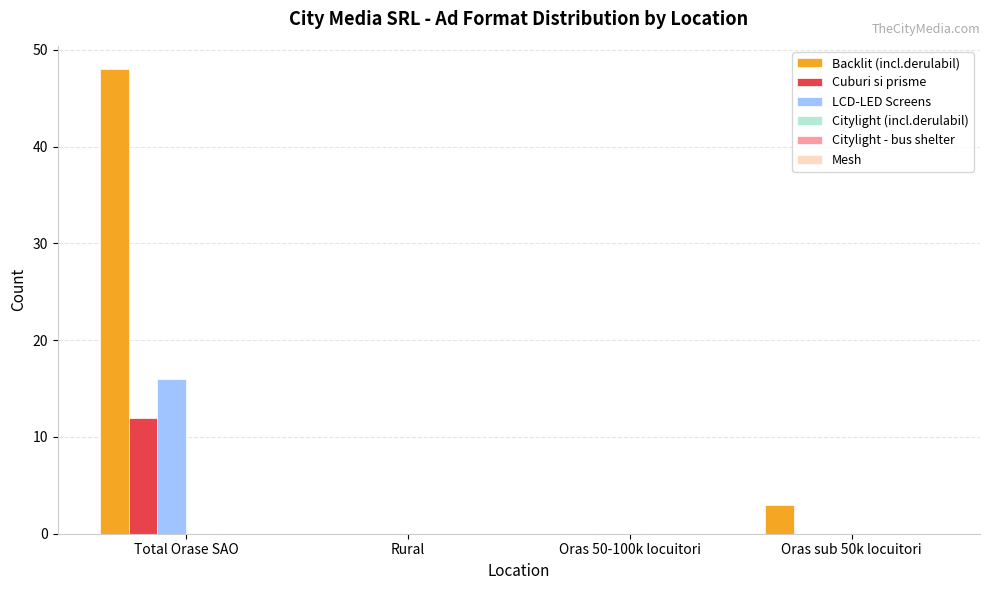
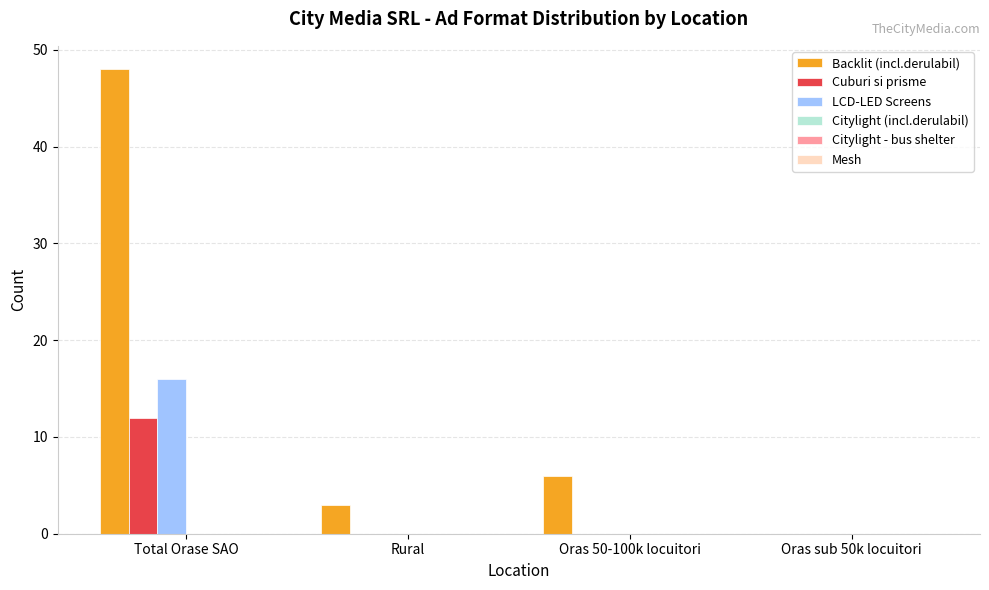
Backlit (incl.derulabil), Rural: 0 -> 3
Backlit (incl.derulabil), Oras 50-100k locuitori: 0 -> 6
Backlit (incl.derulabil), Oras sub 50k locuitori: 3 -> 0
